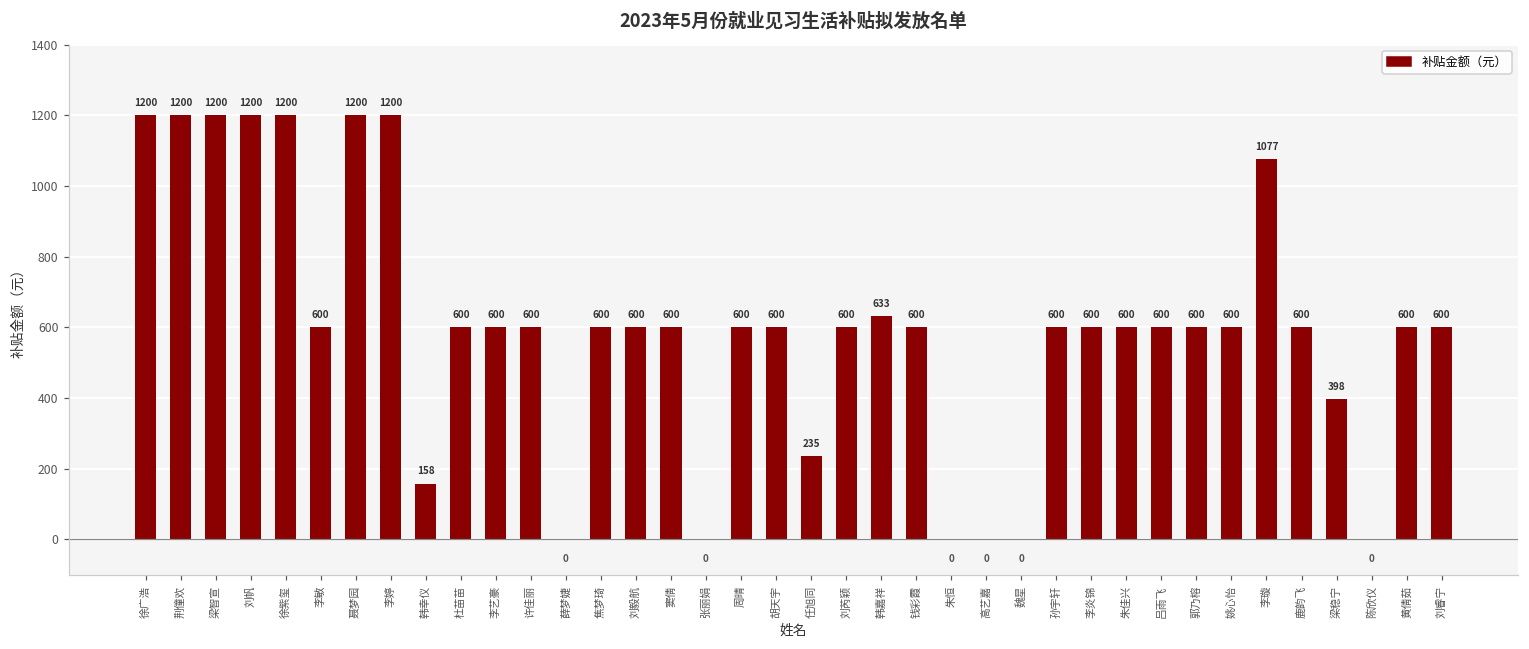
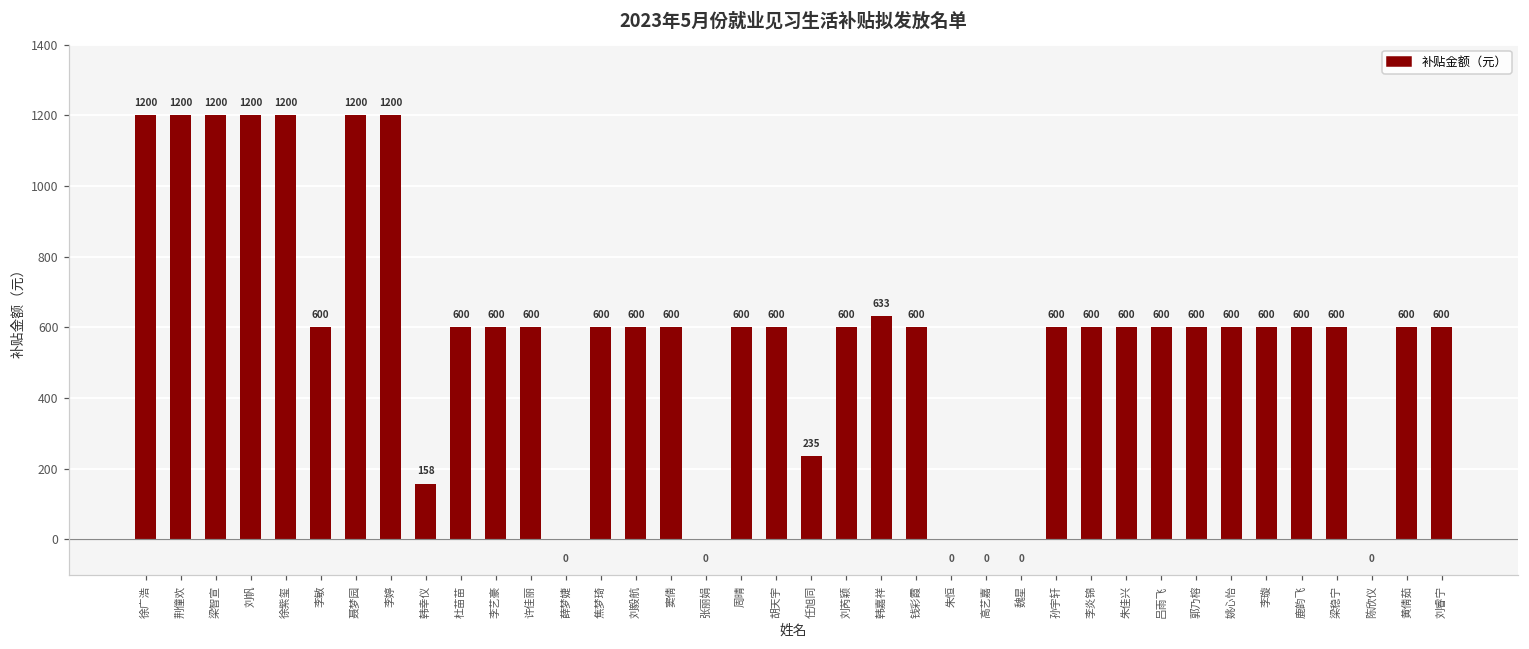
李璇: 1077 -> 600
梁稳宁: 398 -> 600
